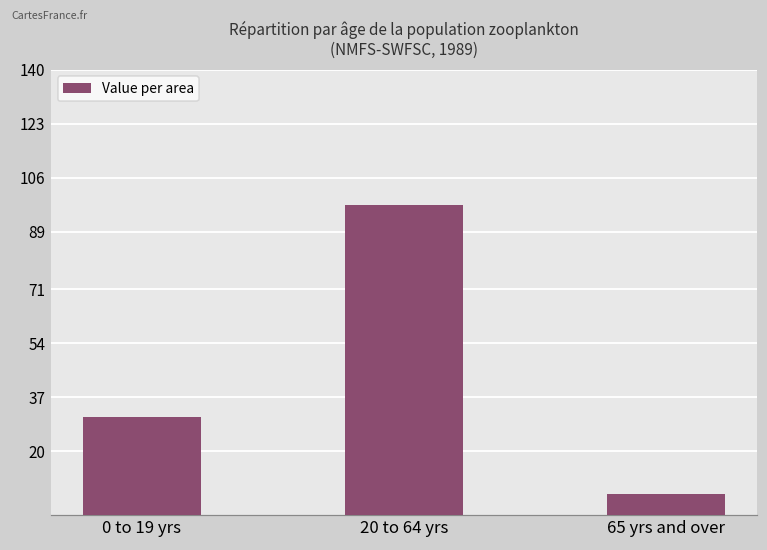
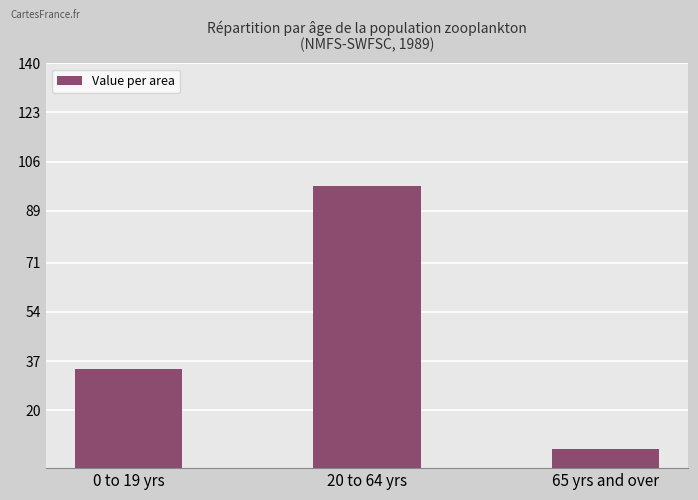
0 to 19 yrs: 31 -> 34
